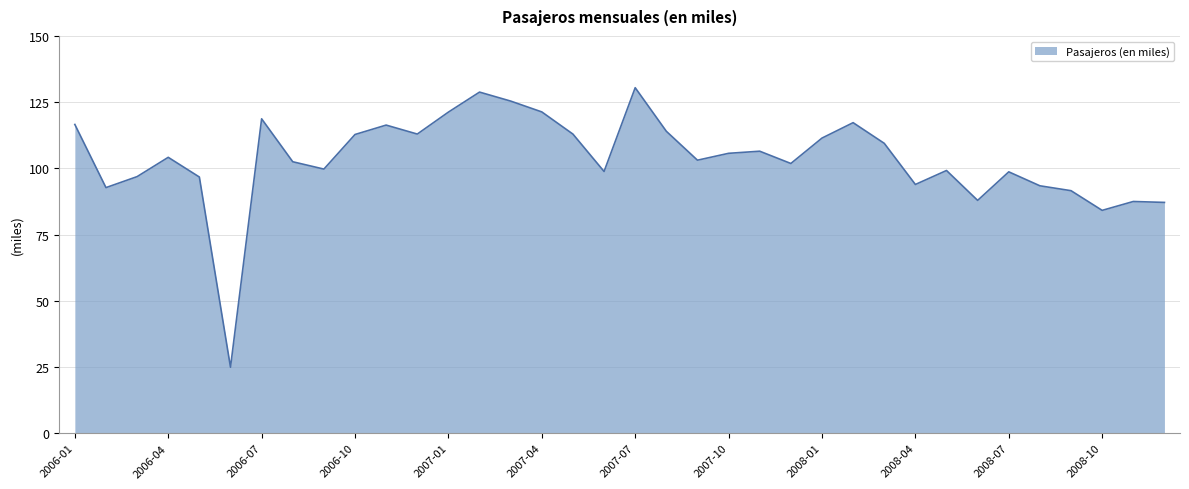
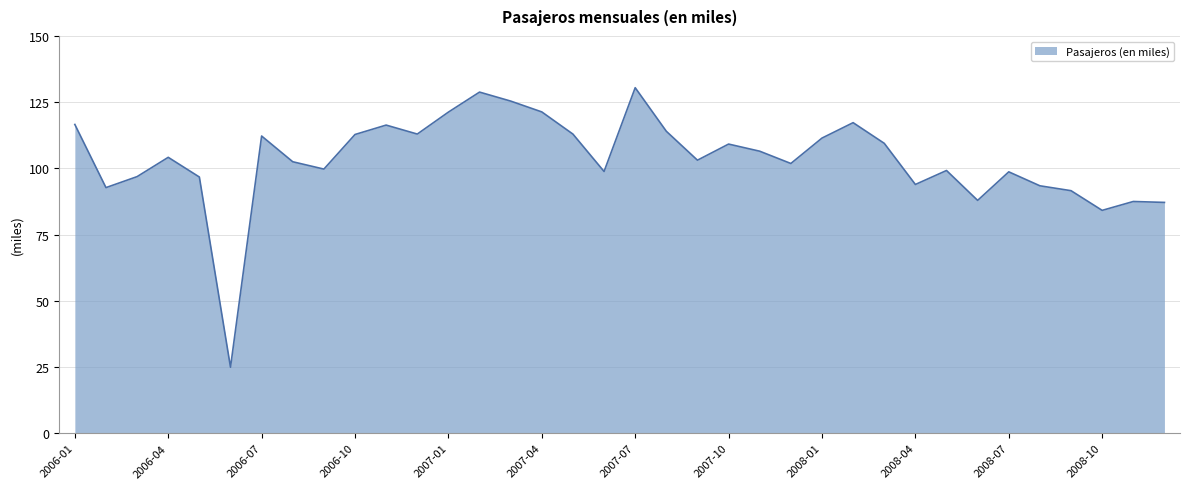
2006-07: 119 -> 112
2007-10: 106 -> 109
